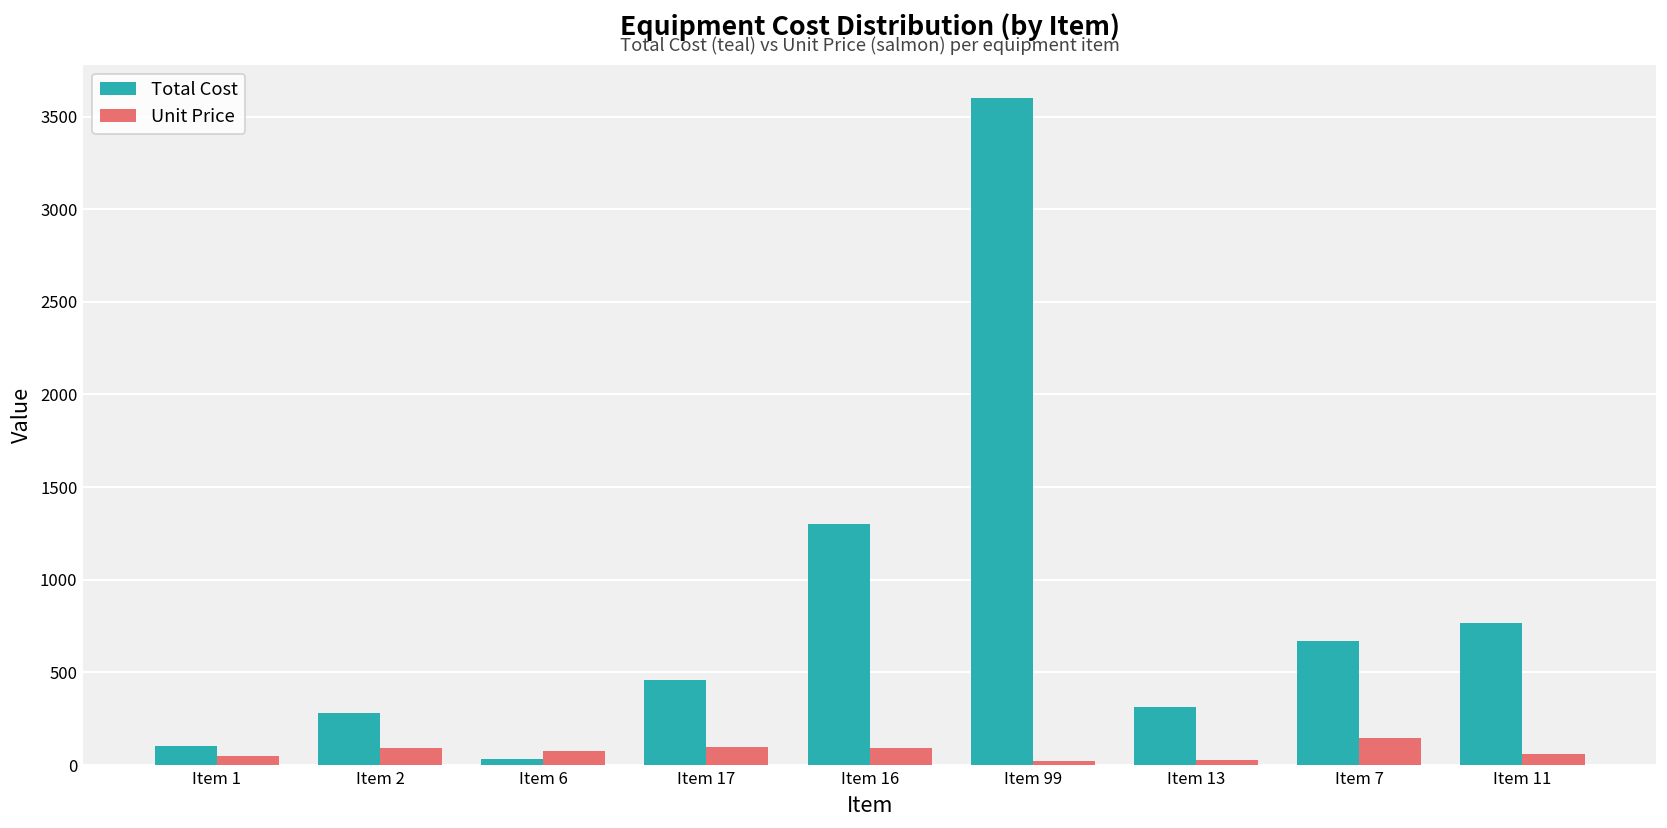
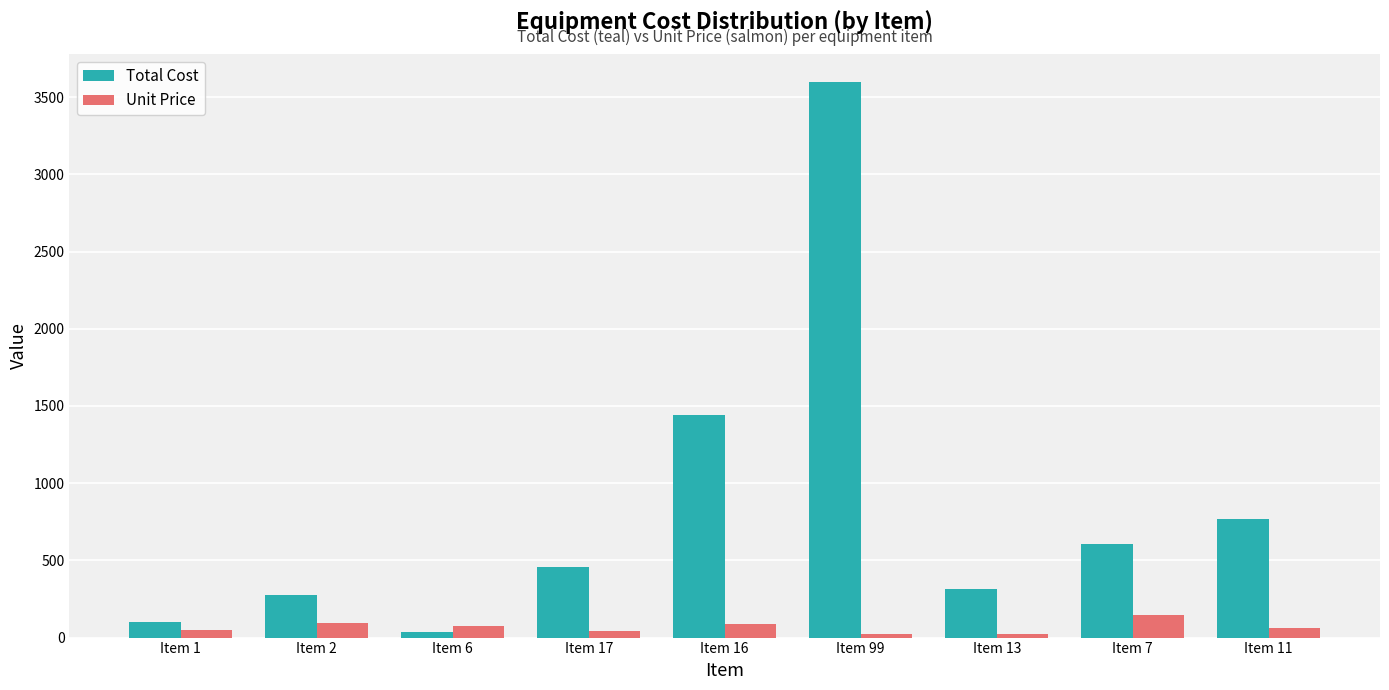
Unit Price, Item 17: 100 -> 40
Total Cost, Item 16: 1300 -> 1440
Total Cost, Item 7: 670 -> 610
